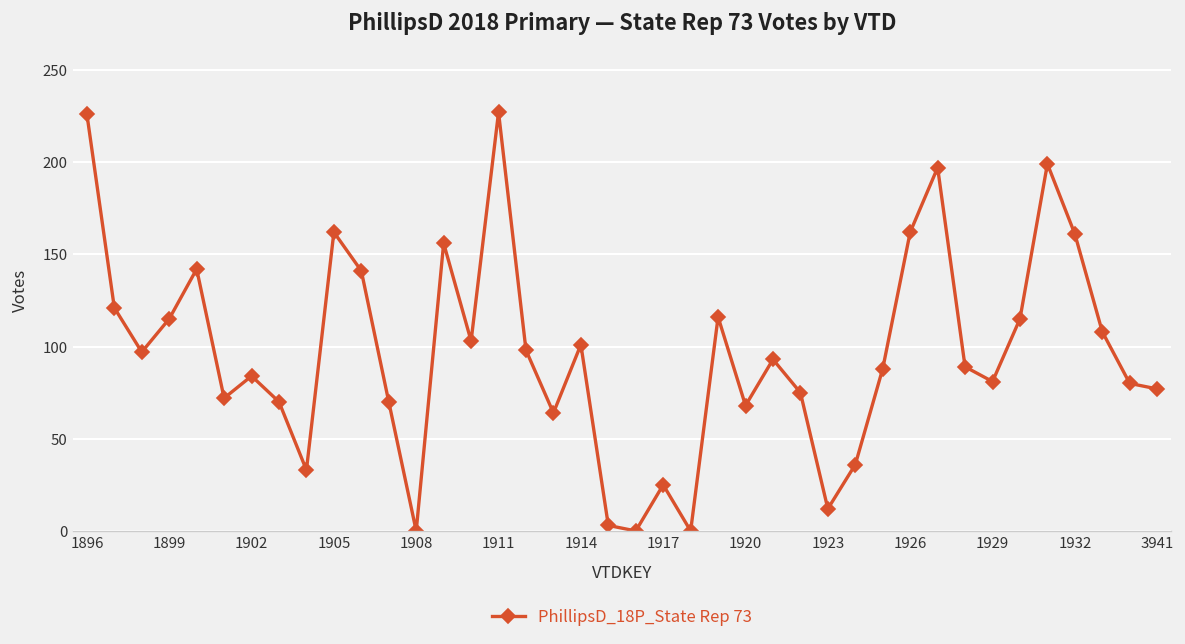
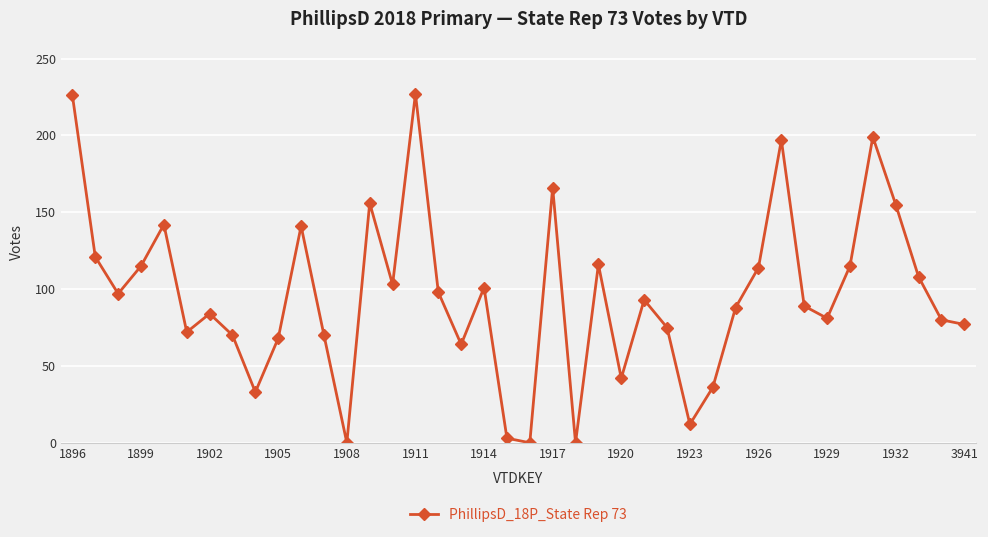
1905: 162 -> 68
1917: 25 -> 166
1920: 68 -> 42
1926: 162 -> 114
1932: 161 -> 155
